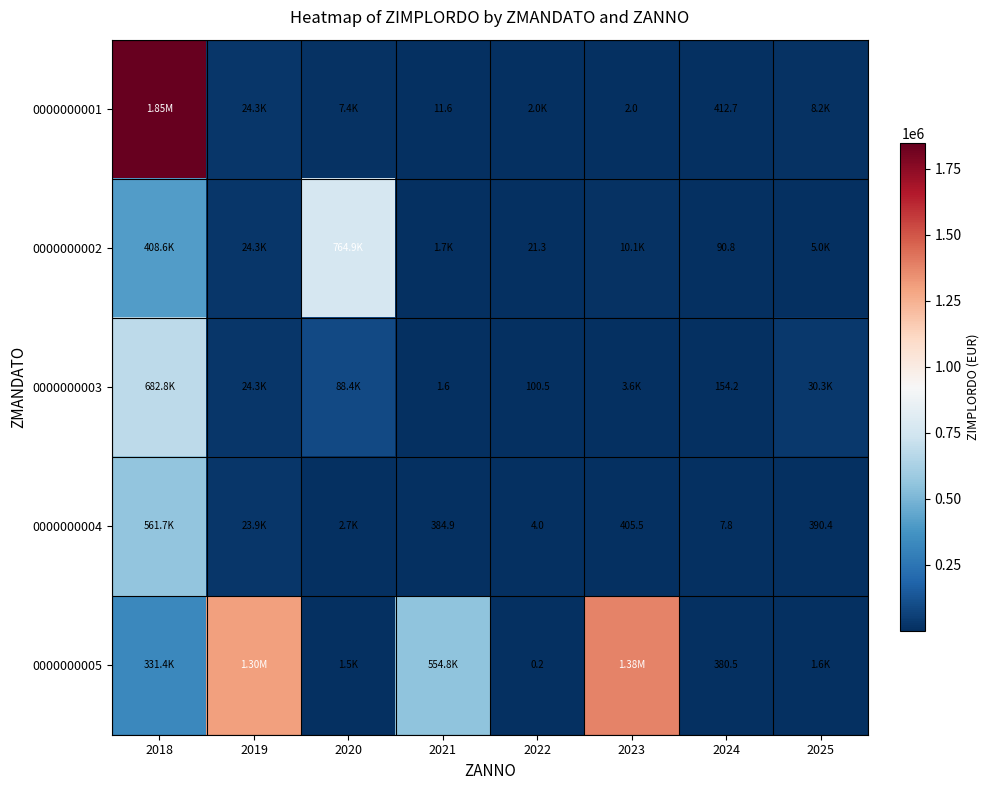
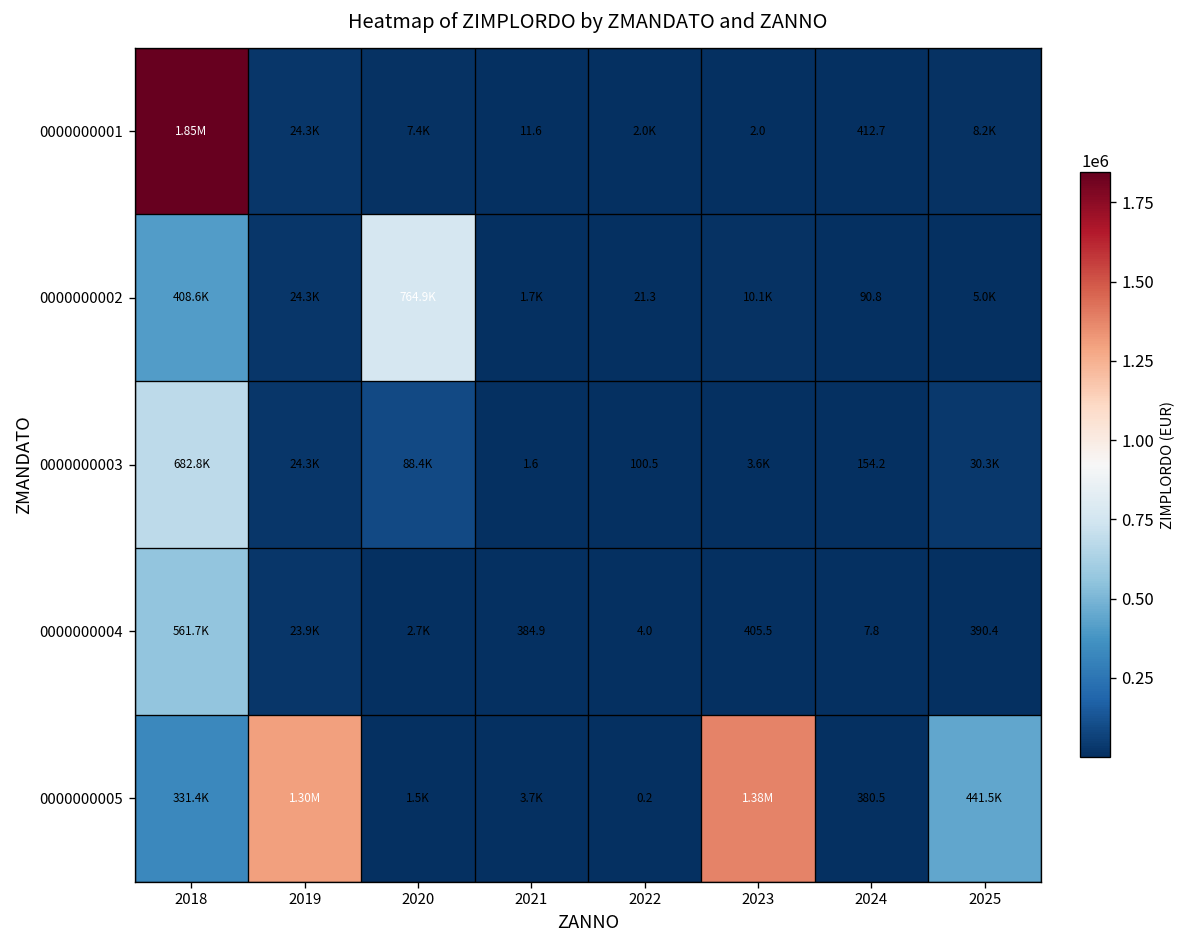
0000000005, 2021: 554.8K -> 3.7K
0000000005, 2025: 1.6K -> 441.5K
